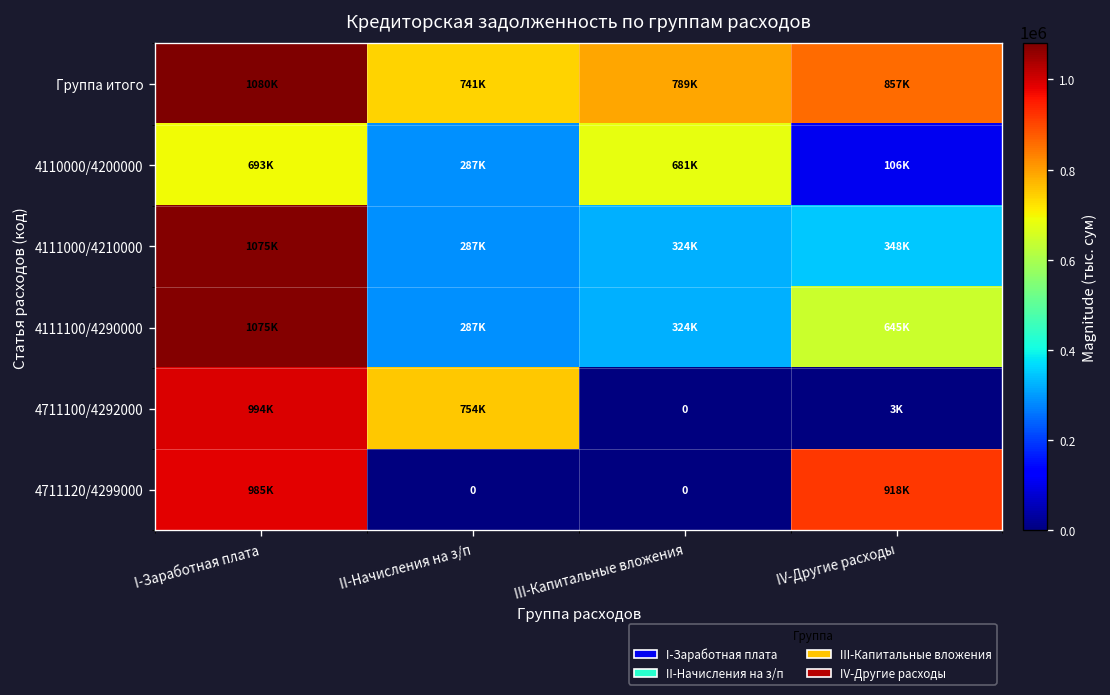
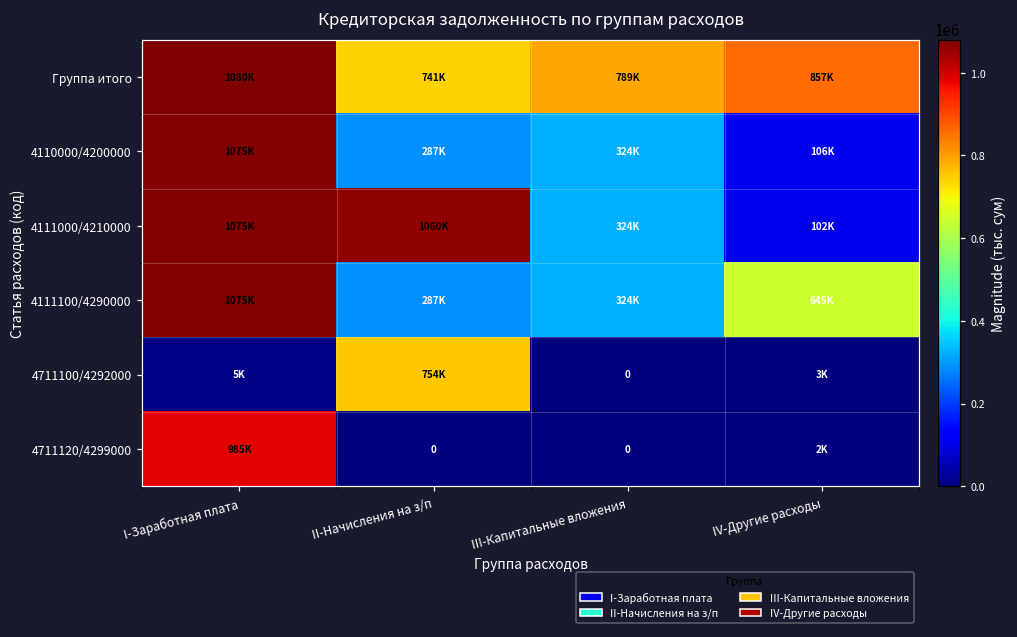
4110000/4200000, I-Заработная плата: 693K -> 1075K
4110000/4200000, III-Капитальные вложения: 681K -> 324K
4111000/4210000, II-Начисления на з/п: 287K -> 1060K
4111000/4210000, IV-Другие расходы: 348K -> 102K
4711100/4292000, I-Заработная плата: 994K -> 5K
4711120/4299000, IV-Другие расходы: 918K -> 2K
